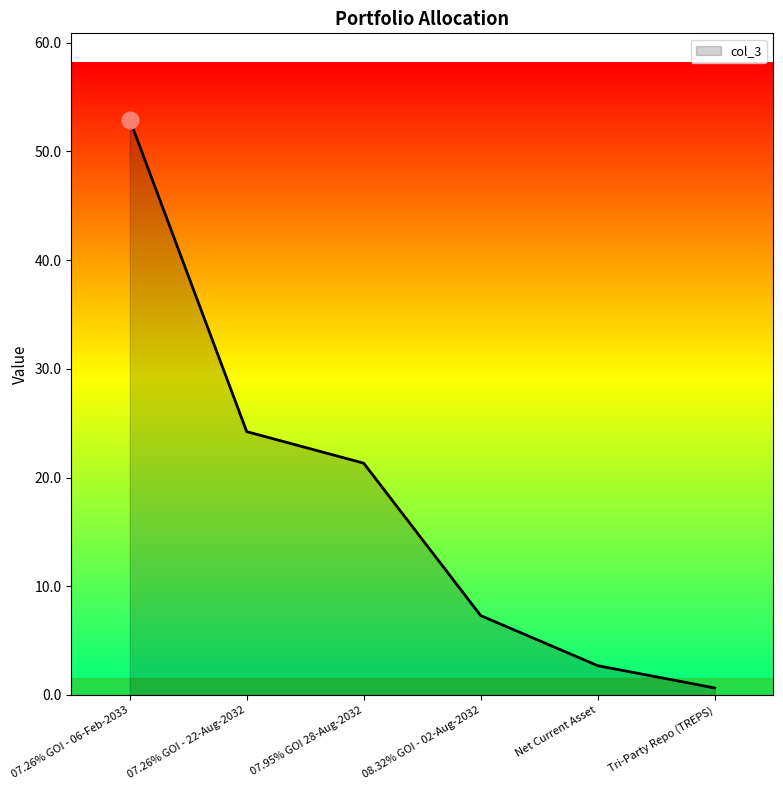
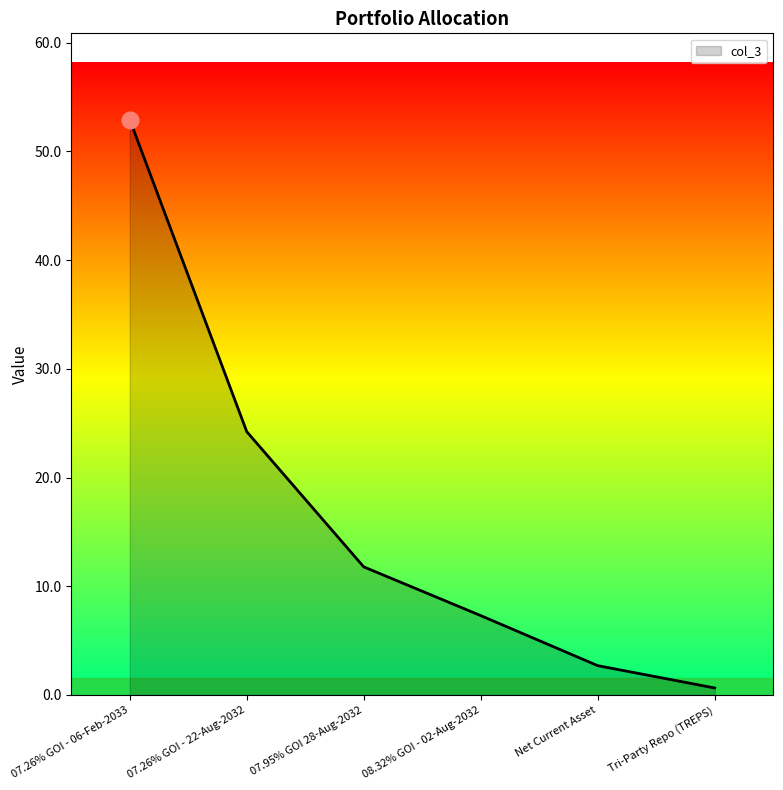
col_3, 07.95% GOI 28-Aug-2032: 21.3 -> 11.8
